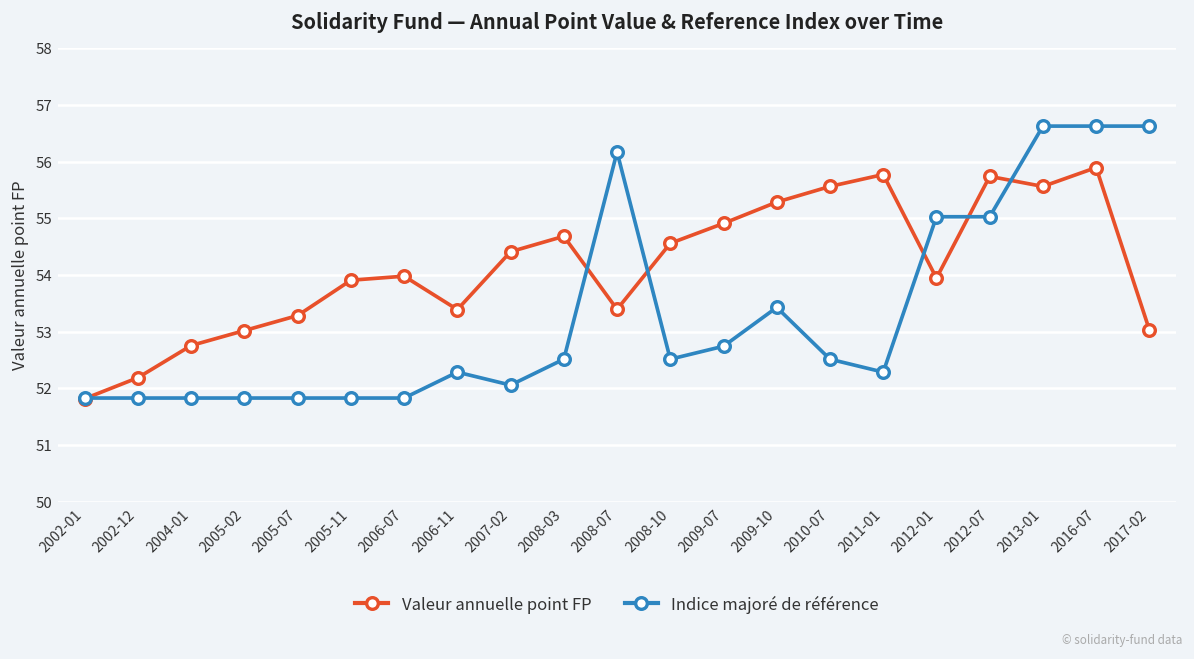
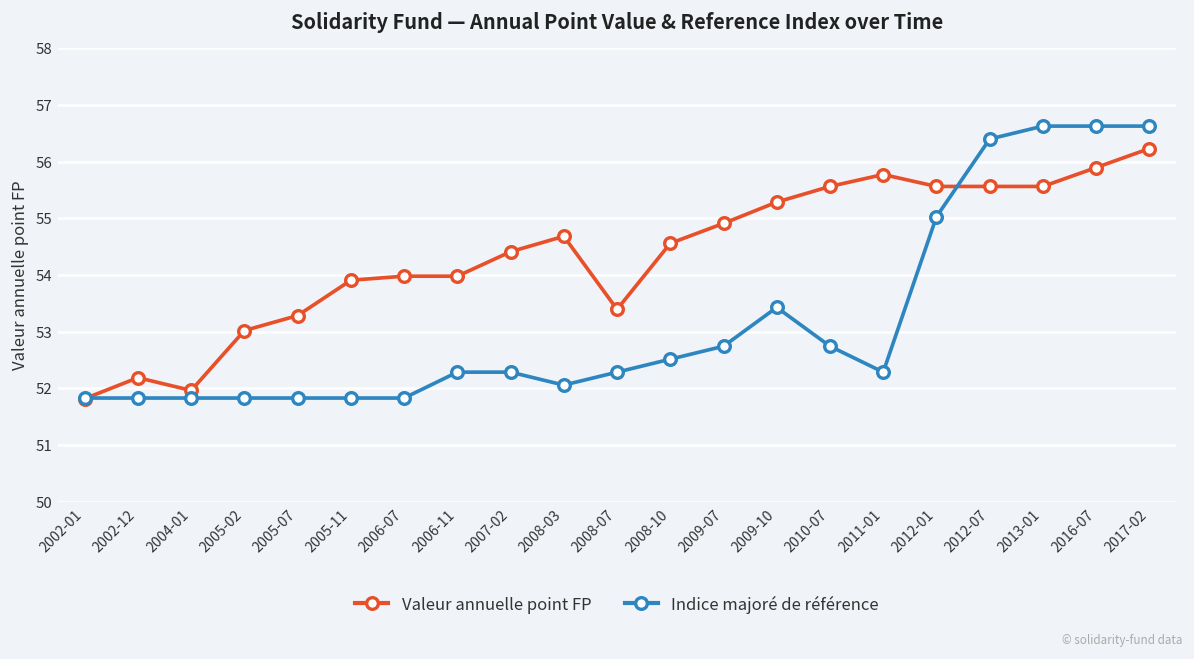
Valeur annuelle point FP, 2004-01: 52.8 -> 52.0
Valeur annuelle point FP, 2006-11: 53.4 -> 54.0
Indice majoré de référence, 2007-02: 52.1 -> 52.3
Indice majoré de référence, 2008-03: 52.5 -> 52.1
Indice majoré de référence, 2008-07: 56.2 -> 52.3
Indice majoré de référence, 2010-07: 52.5 -> 52.7
Valeur annuelle point FP, 2012-01: 53.9 -> 55.6
Valeur annuelle point FP, 2012-07: 55.7 -> 55.6
Indice majoré de référence, 2012-07: 55.0 -> 56.4
Valeur annuelle point FP, 2017-02: 53.0 -> 56.2
